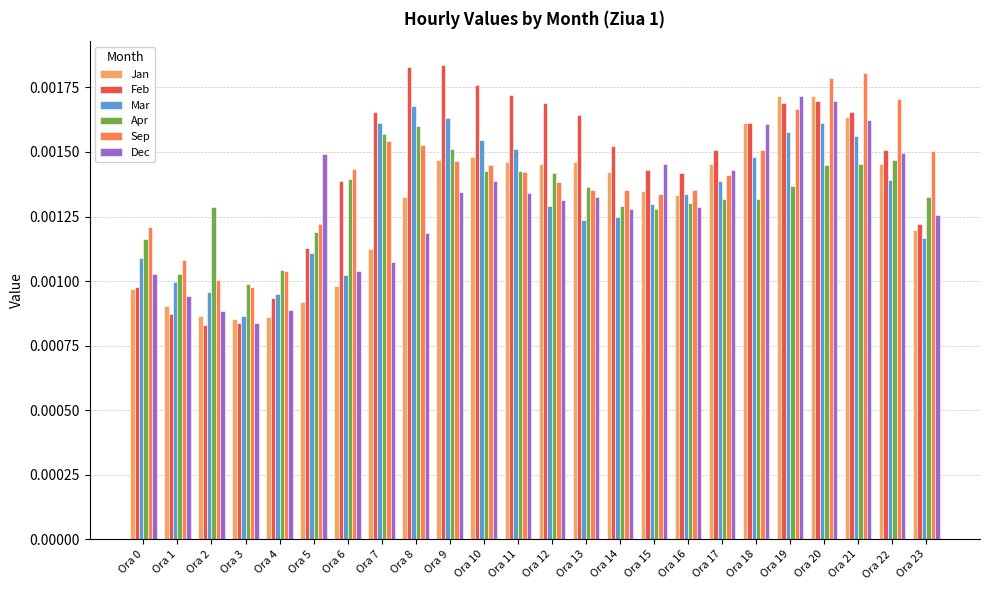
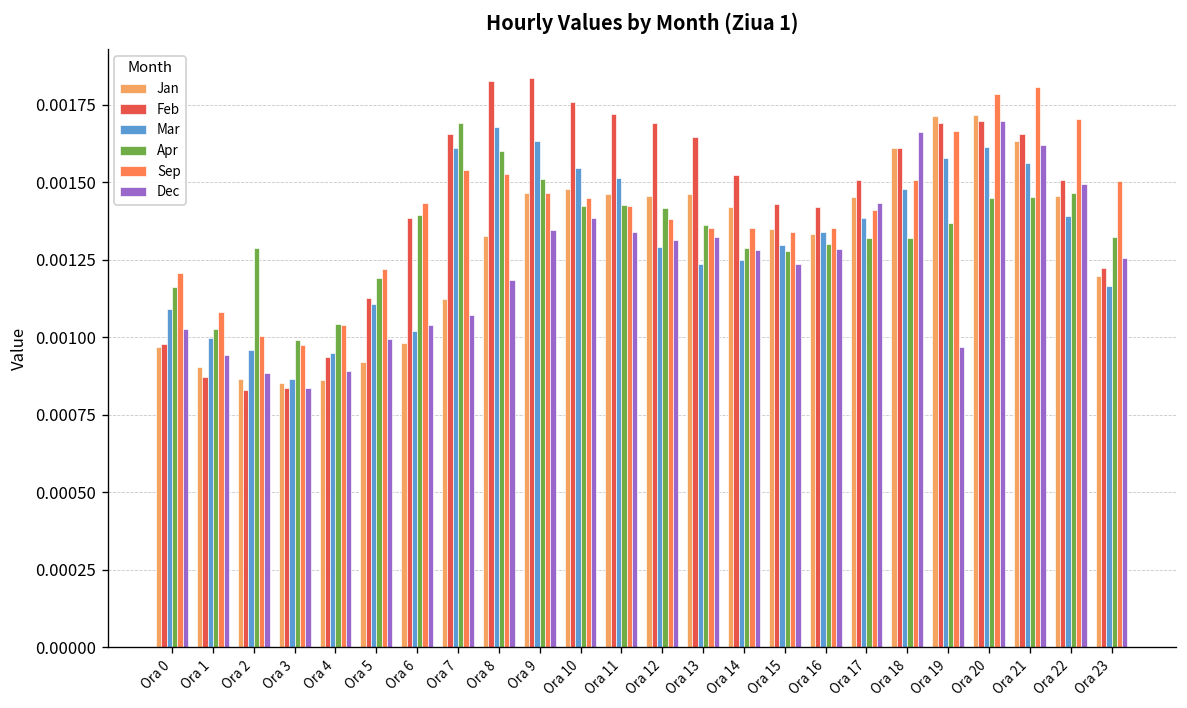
Dec, Ora 5: 0.00149 -> 0.00099
Apr, Ora 7: 0.00157 -> 0.00169
Dec, Ora 15: 0.00145 -> 0.00124
Dec, Ora 18: 0.00161 -> 0.00166
Dec, Ora 19: 0.00172 -> 0.00097
